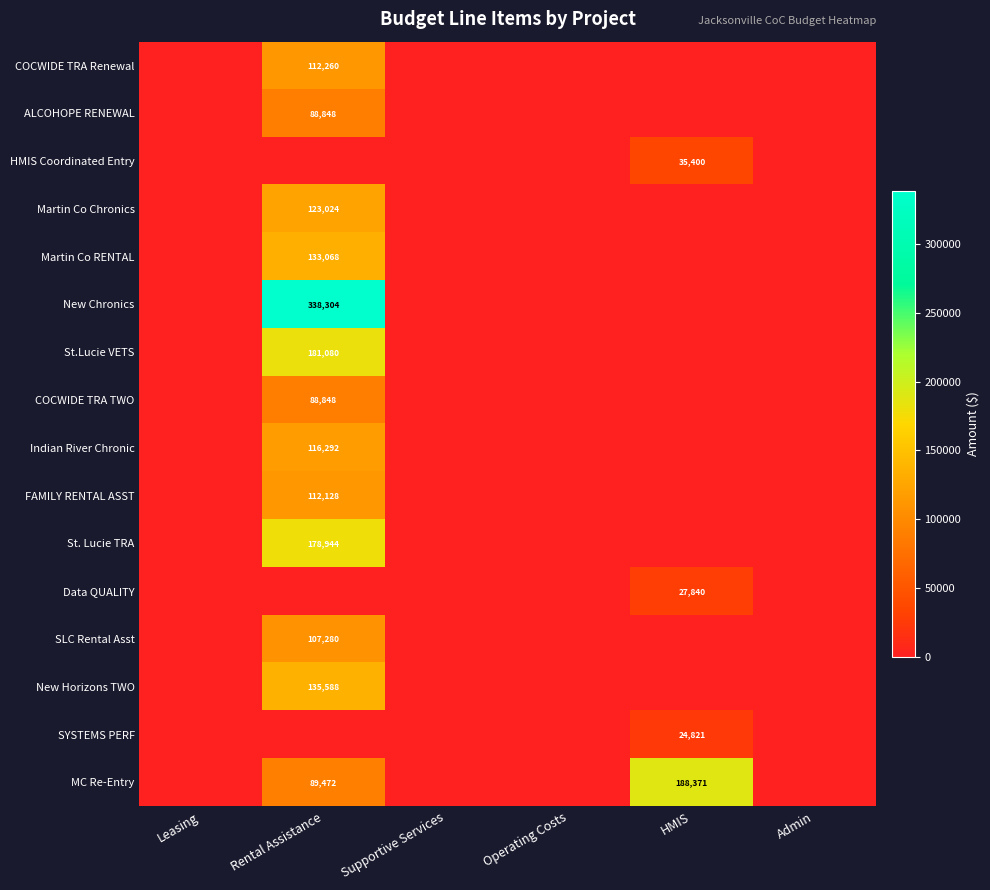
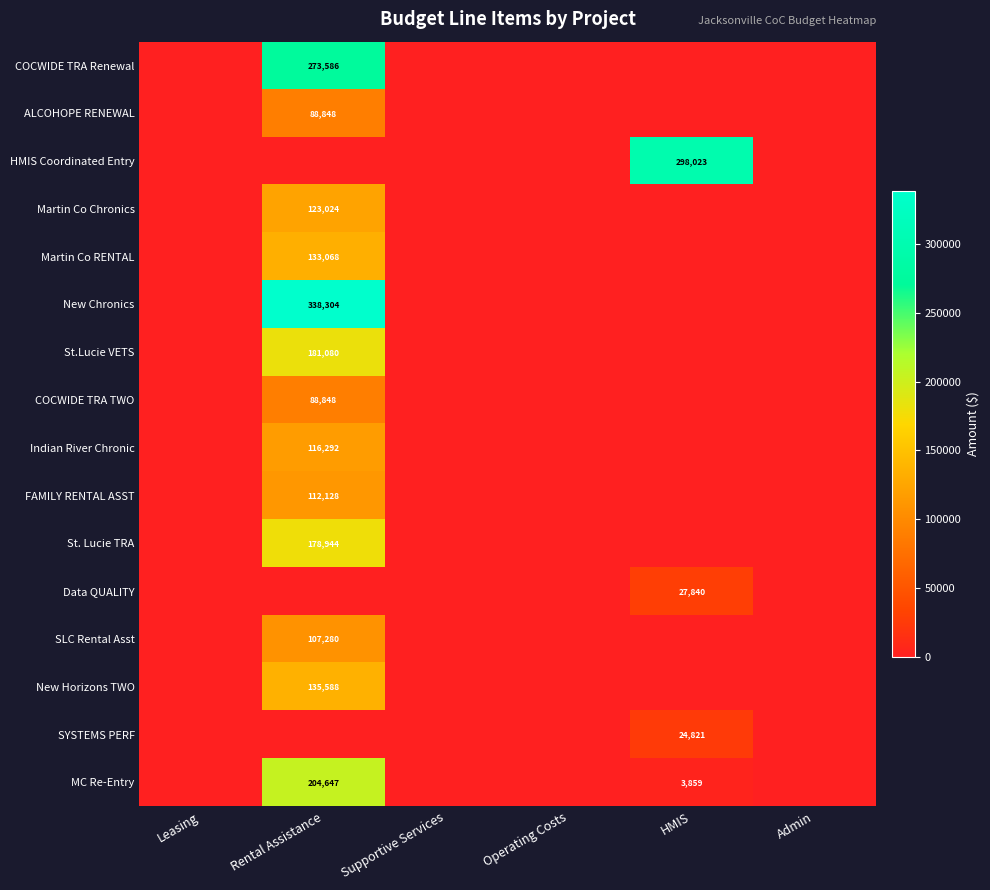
COCWIDE TRA Renewal, Rental Assistance: 112,260 -> 273,586
HMIS Coordinated Entry, HMIS: 35,400 -> 298,023
MC Re-Entry, Rental Assistance: 89,472 -> 204,647
MC Re-Entry, HMIS: 188,371 -> 3,859
